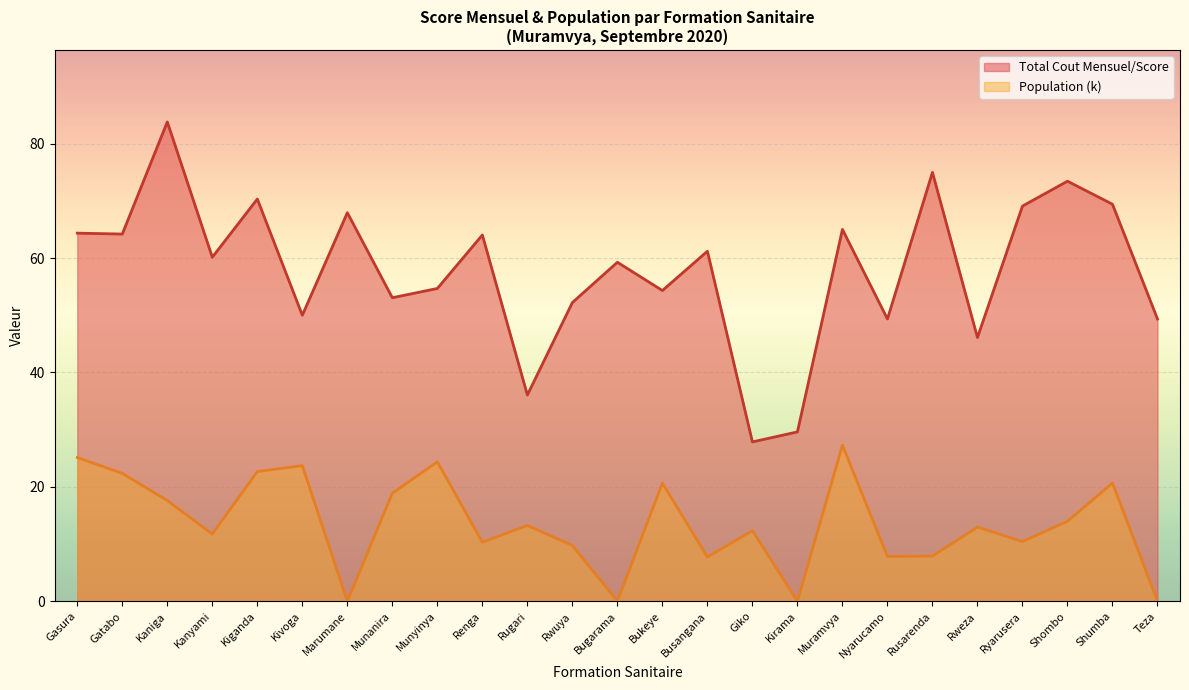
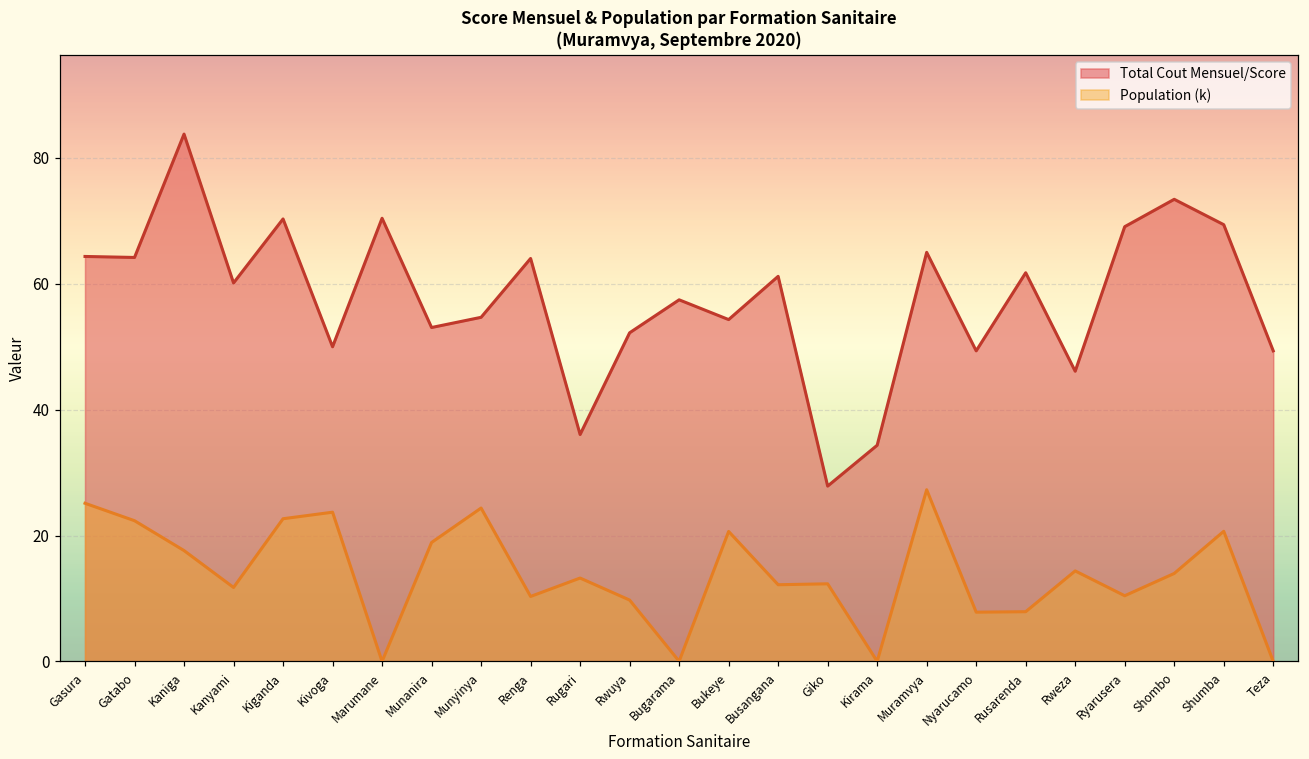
Total Cout Mensuel/Score, Marumane: 68 -> 70
Total Cout Mensuel/Score, Bugarama: 59 -> 57
Population (k), Busangana: 8 -> 12
Total Cout Mensuel/Score, Kirama: 30 -> 34
Total Cout Mensuel/Score, Rusarenda: 75 -> 62
Population (k), Rweza: 13 -> 14
